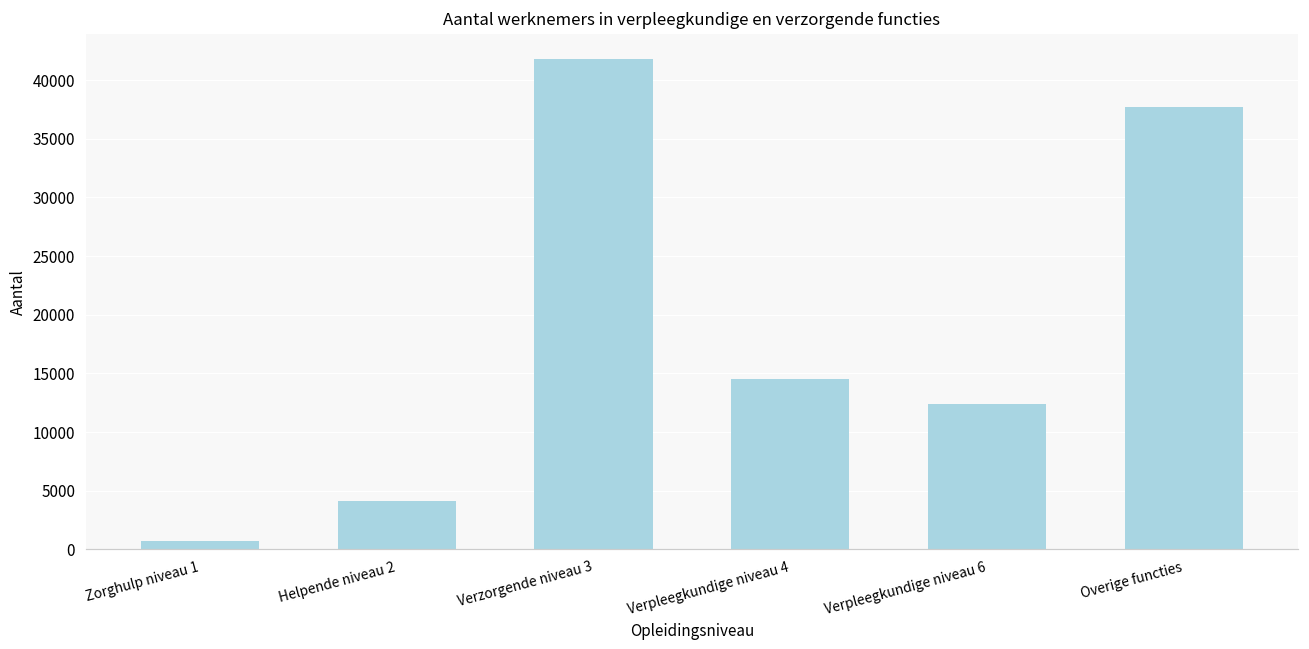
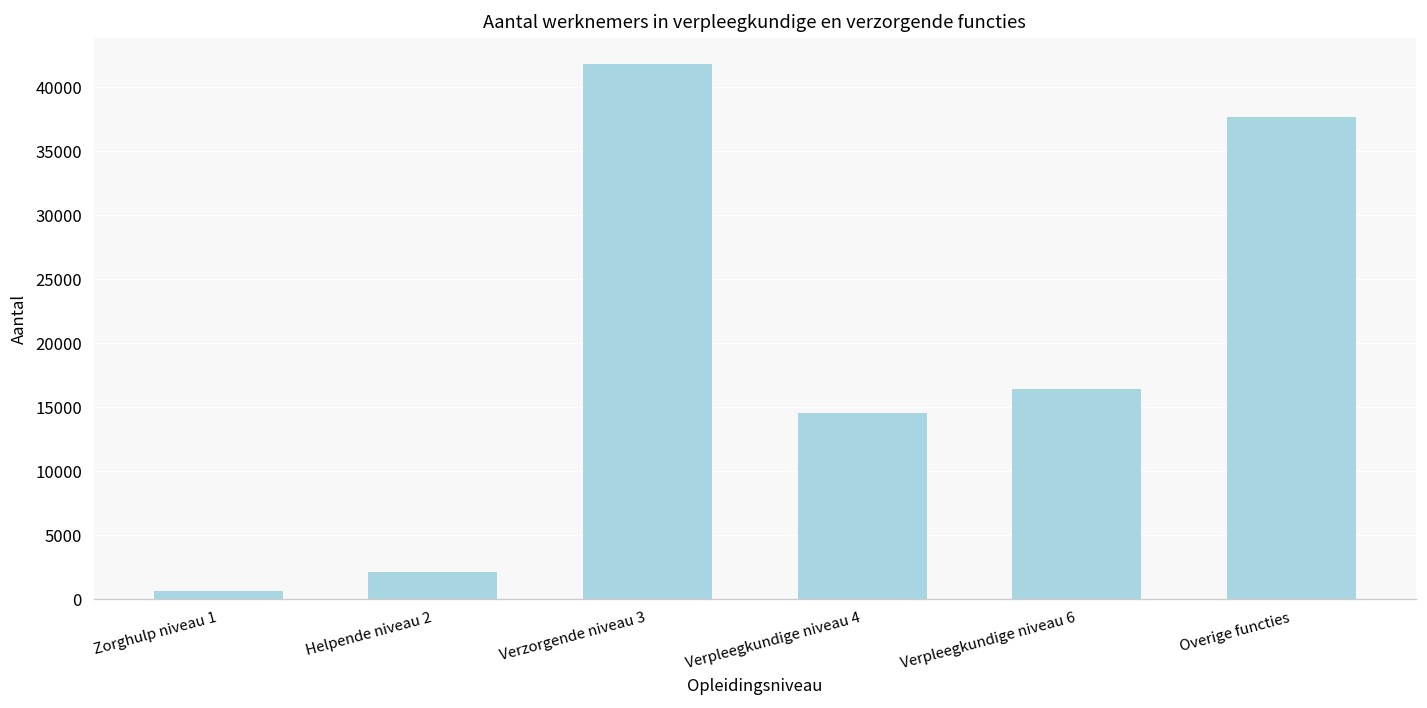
Helpende niveau 2: 4100 -> 2200
Verpleegkundige niveau 6: 12400 -> 16400
